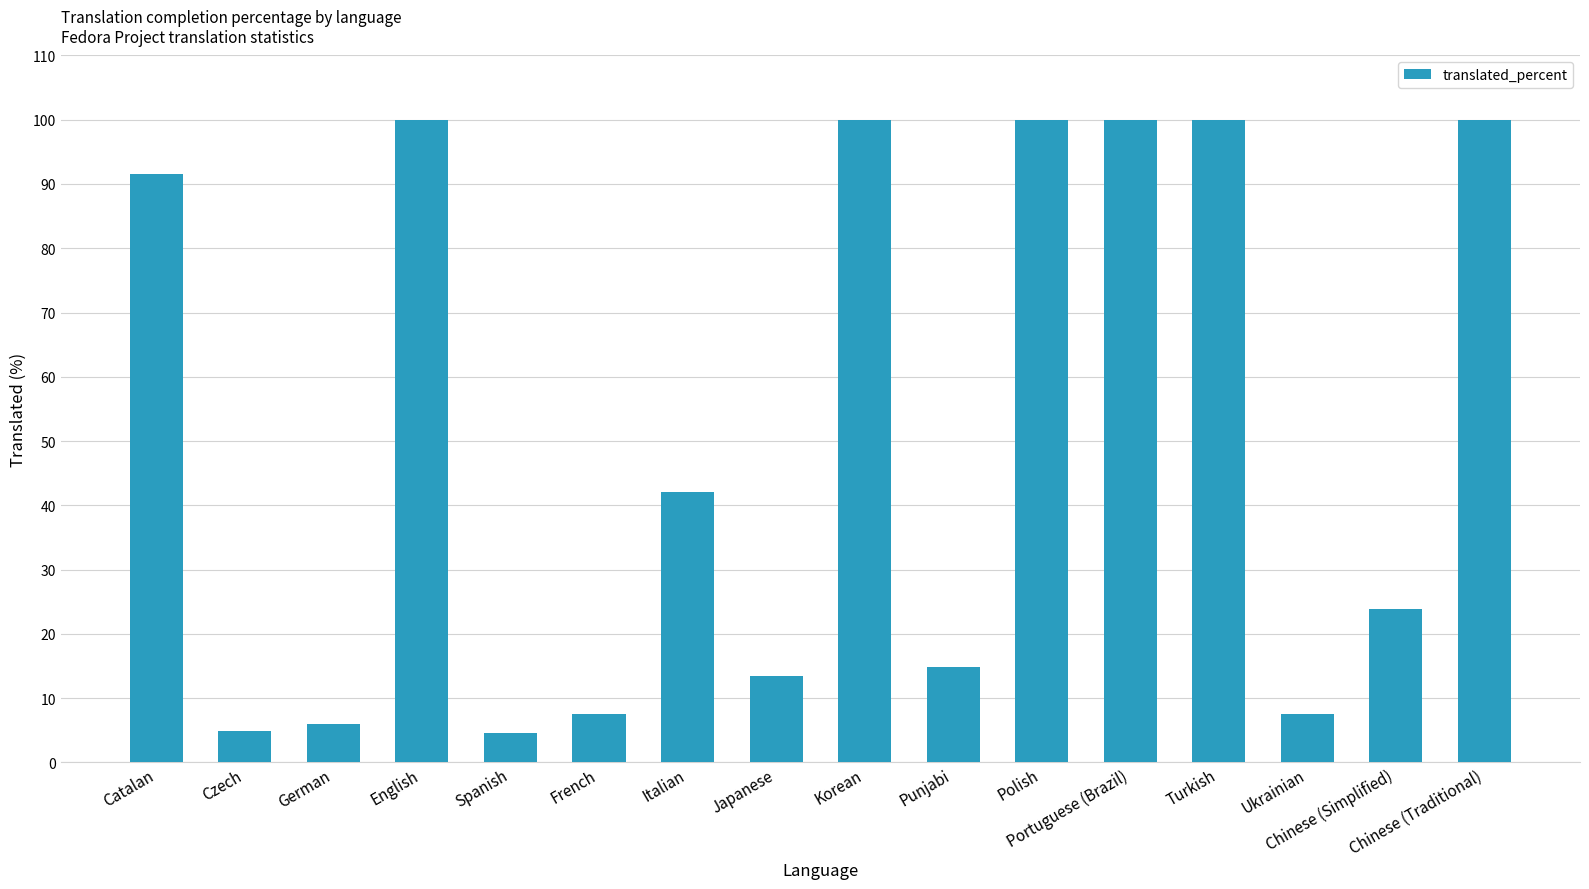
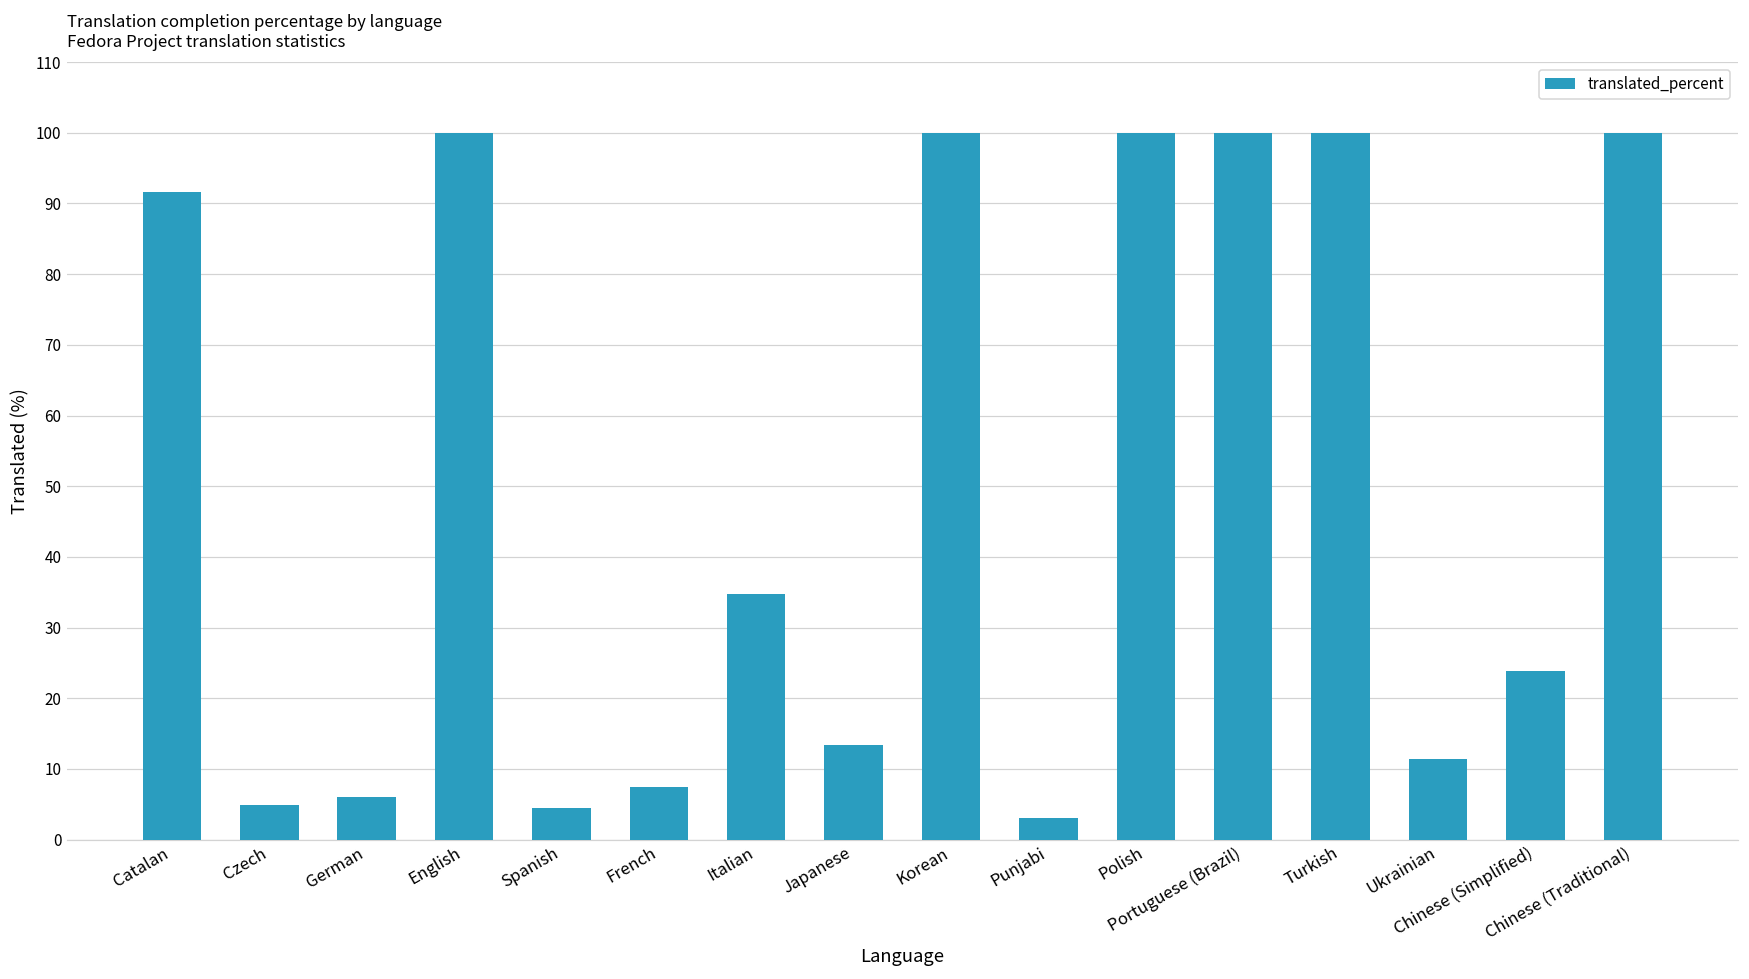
Italian: 42 -> 35
Punjabi: 15 -> 3
Ukrainian: 8 -> 11
